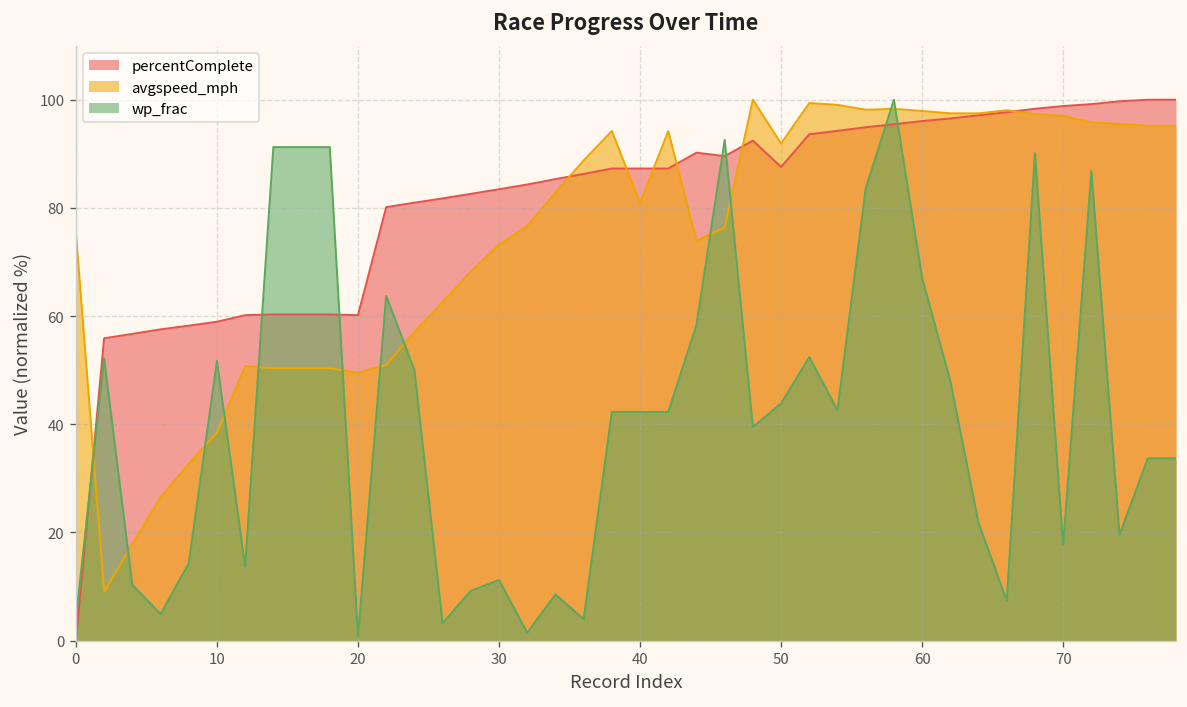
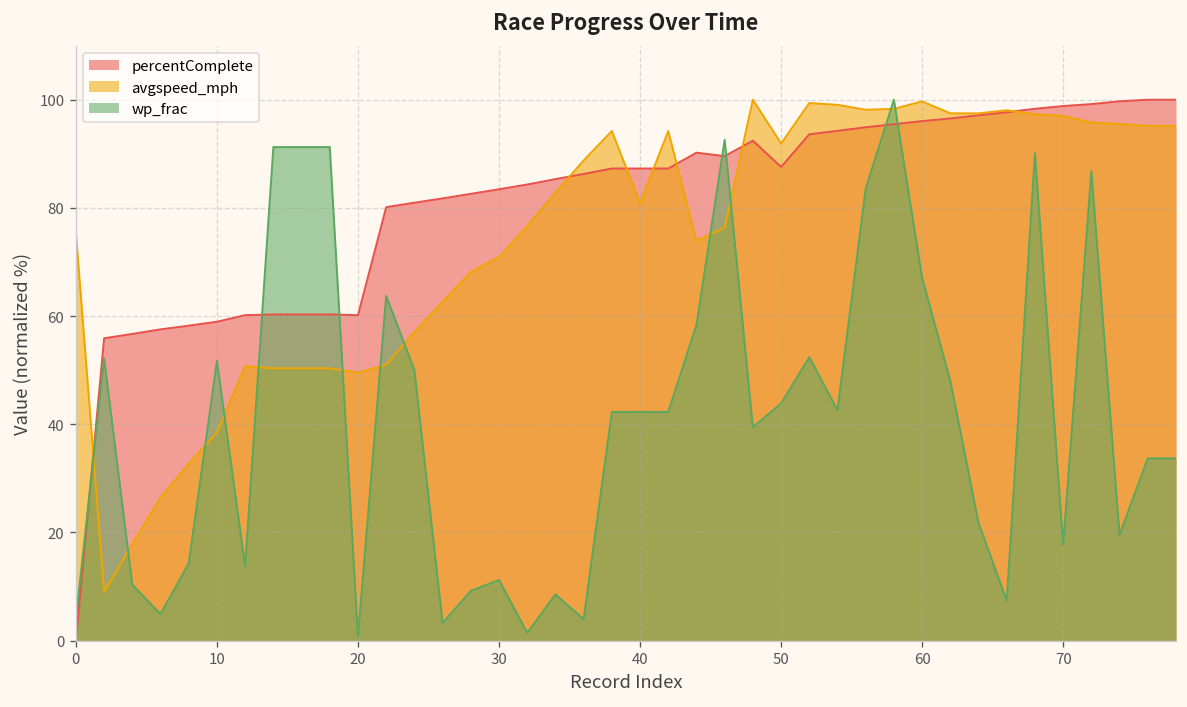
avgspeed_mph, 30: 73 -> 71
avgspeed_mph, 60: 98 -> 100
